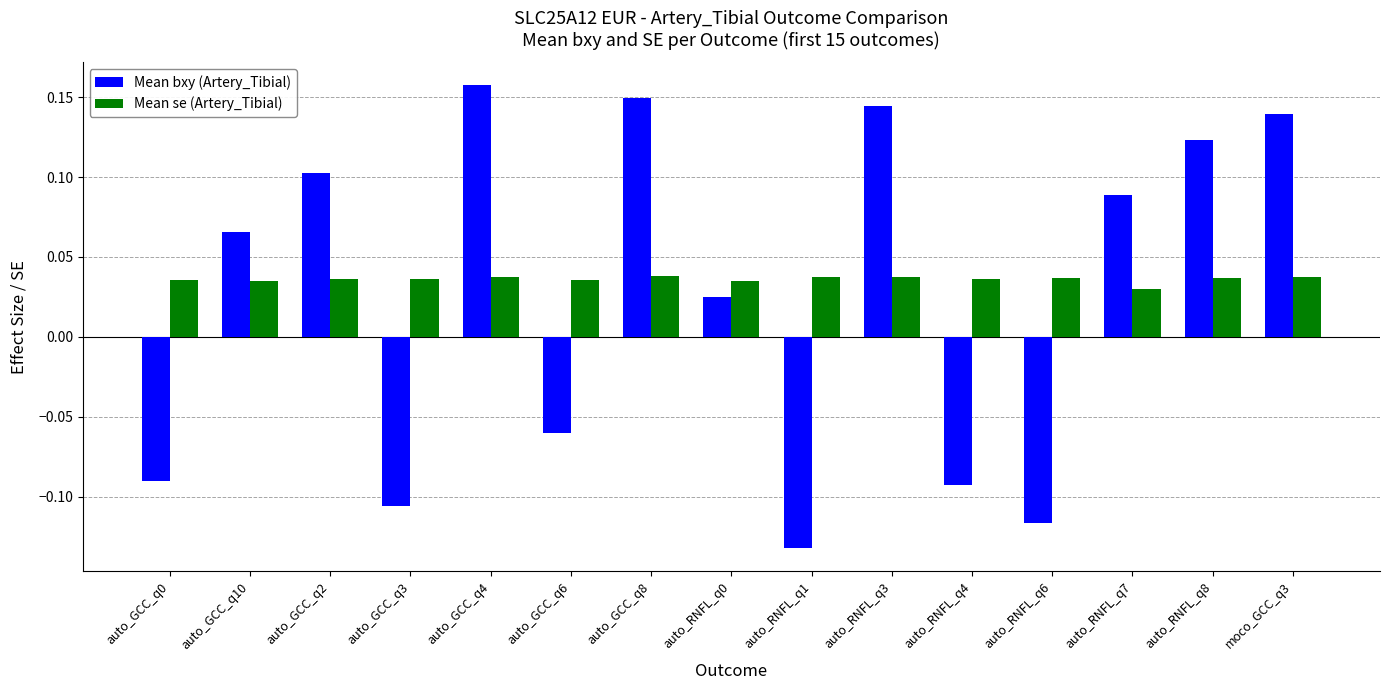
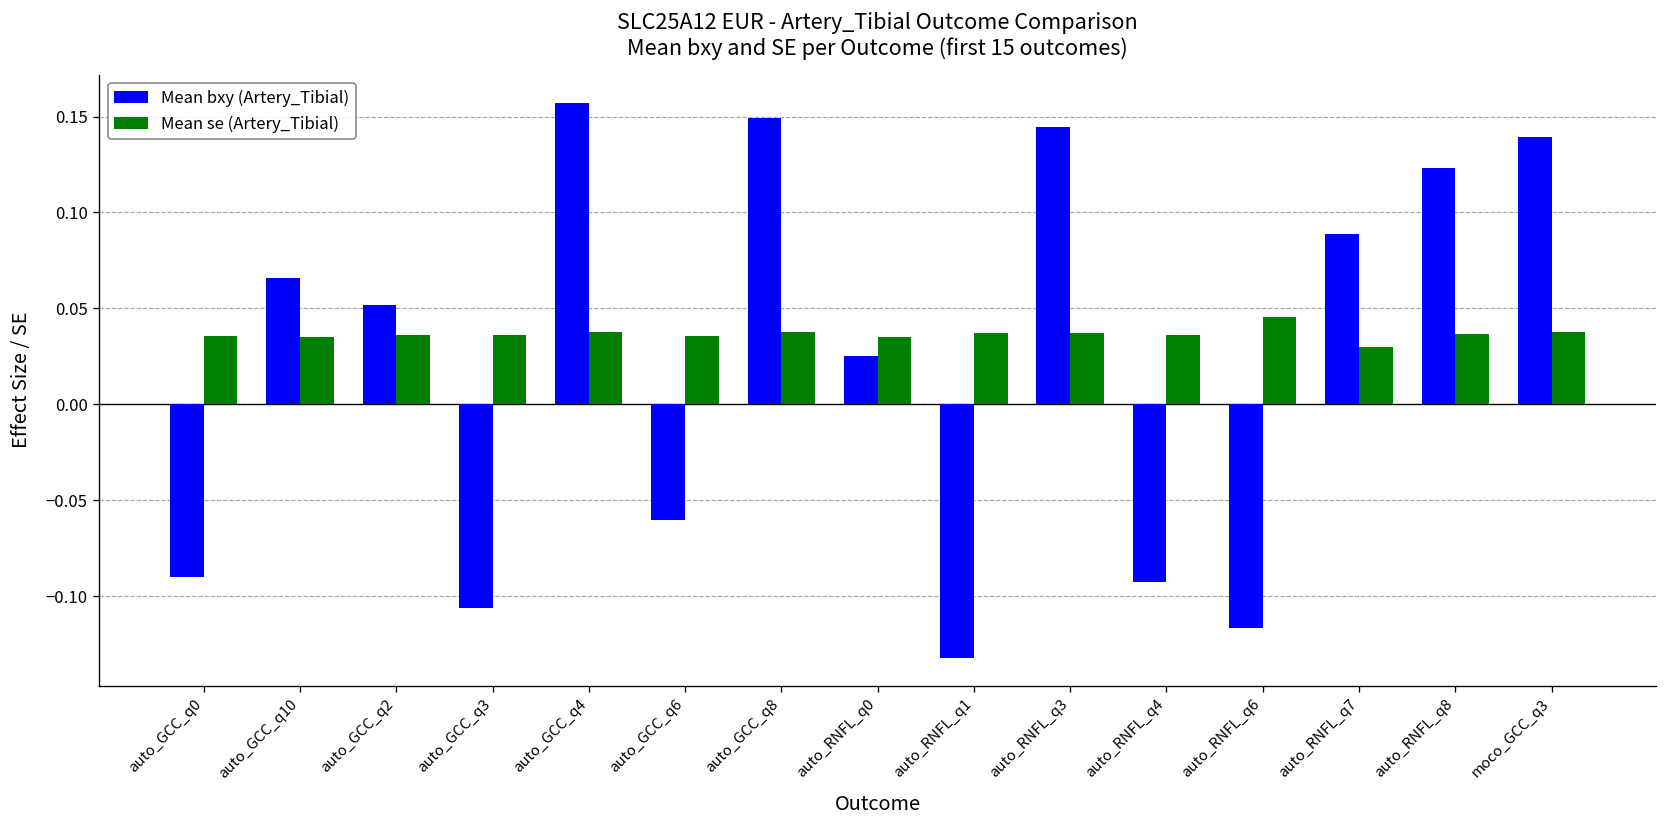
Mean bxy (Artery_Tibial), auto_GCC_q2: 0.103 -> 0.052
Mean se (Artery_Tibial), auto_RNFL_q6: 0.037 -> 0.046
